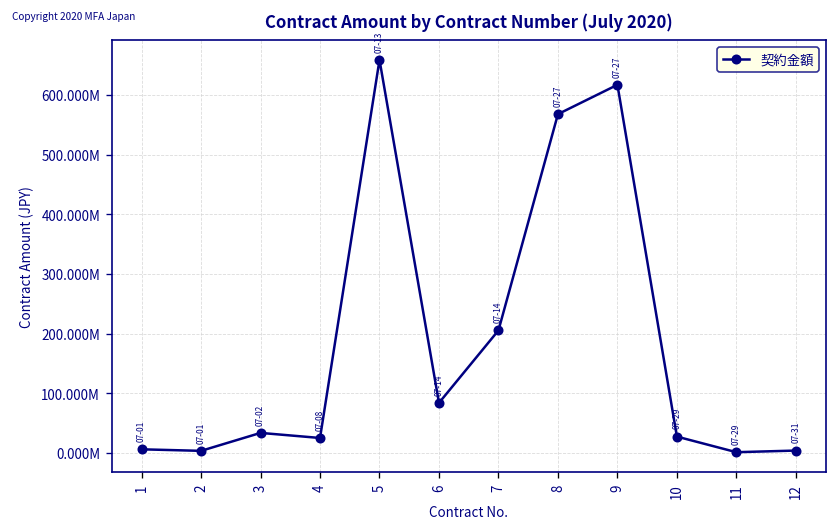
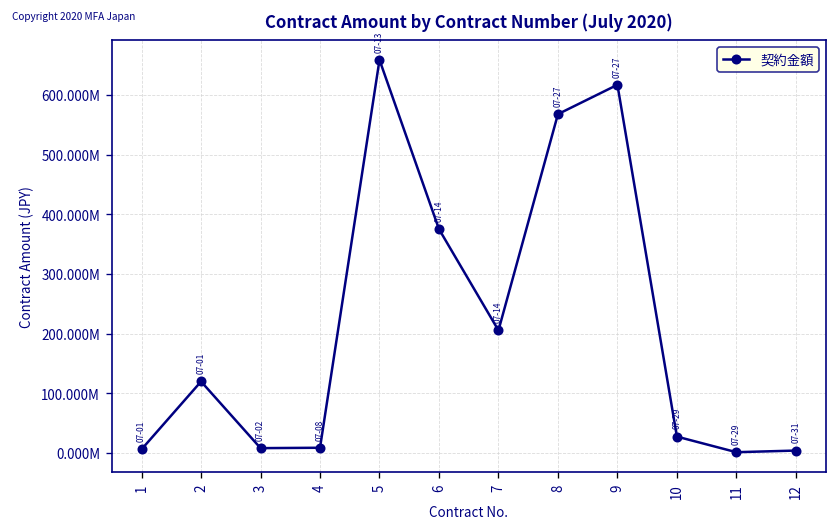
2: 0 -> 120000000
3: 30000000 -> 10000000
4: 30000000 -> 10000000
6: 80000000 -> 380000000
